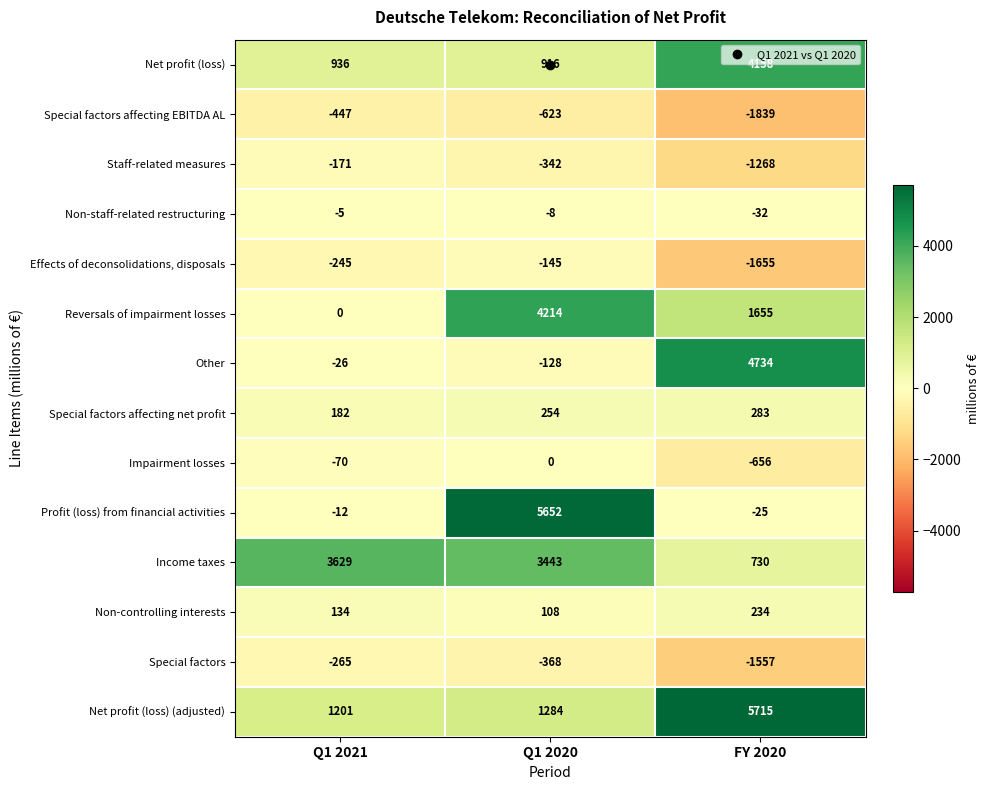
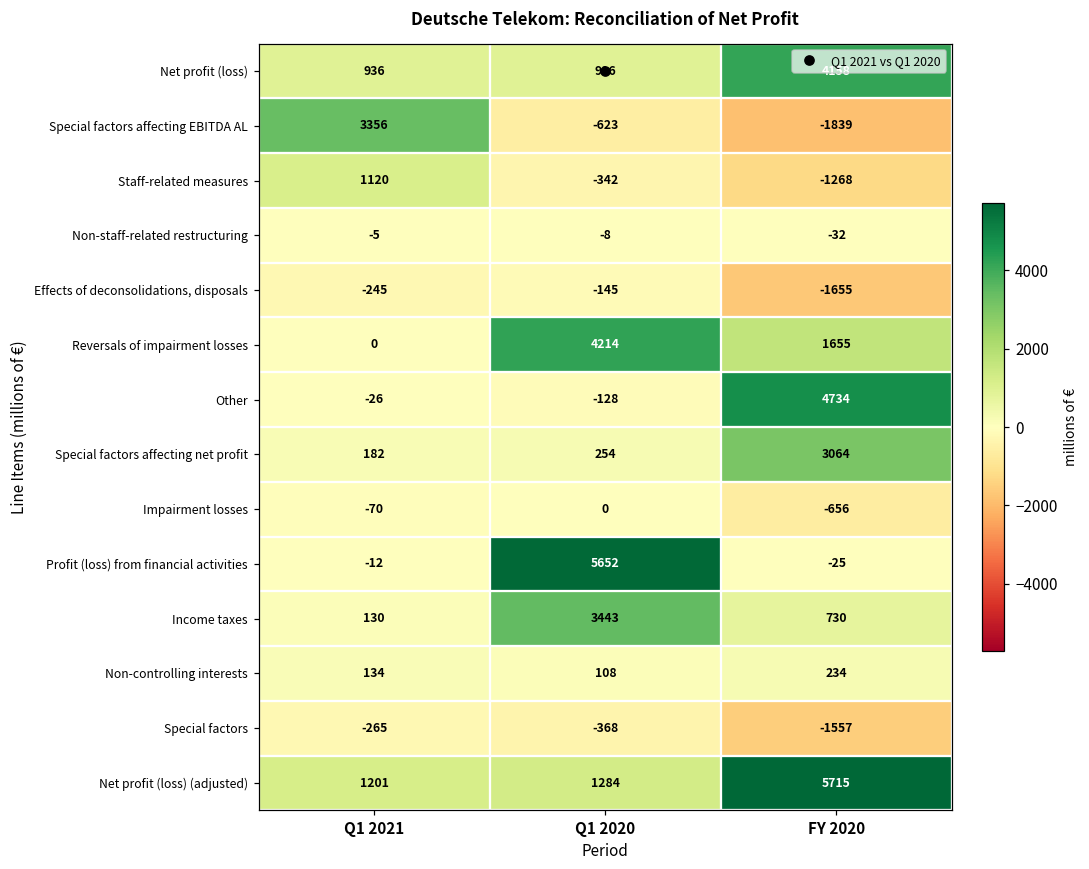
Special factors affecting EBITDA AL, Q1 2021: -447 -> 3356
Staff-related measures, Q1 2021: -171 -> 1120
Special factors affecting net profit, FY 2020: 283 -> 3064
Income taxes, Q1 2021: 3629 -> 130
